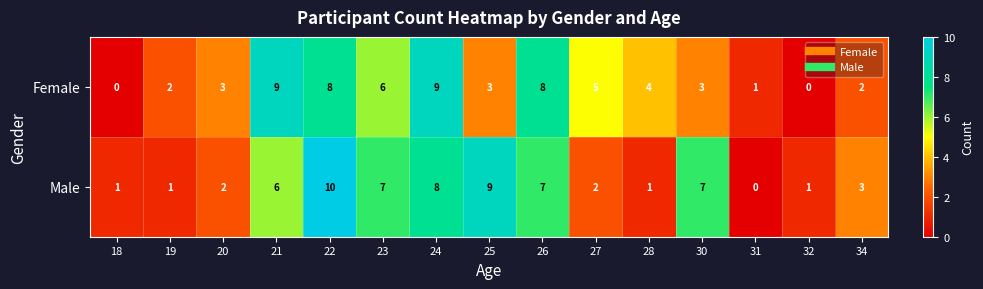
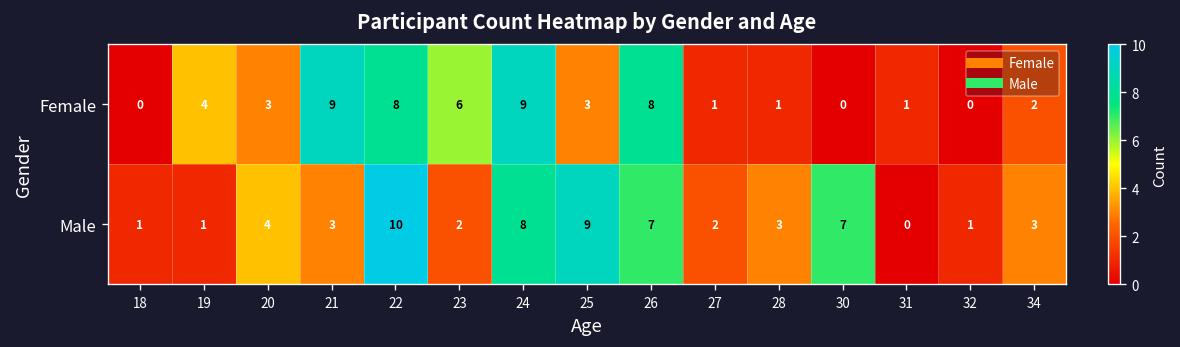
Female, 19: 2 -> 4
Female, 27: 5 -> 1
Female, 28: 4 -> 1
Female, 30: 3 -> 0
Male, 20: 2 -> 4
Male, 21: 6 -> 3
Male, 23: 7 -> 2
Male, 28: 1 -> 3
